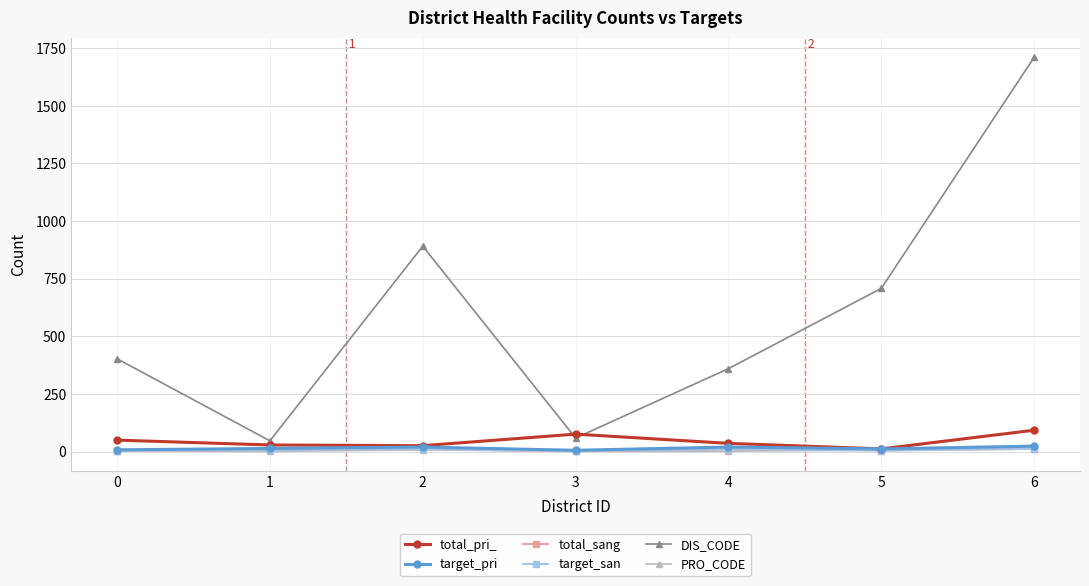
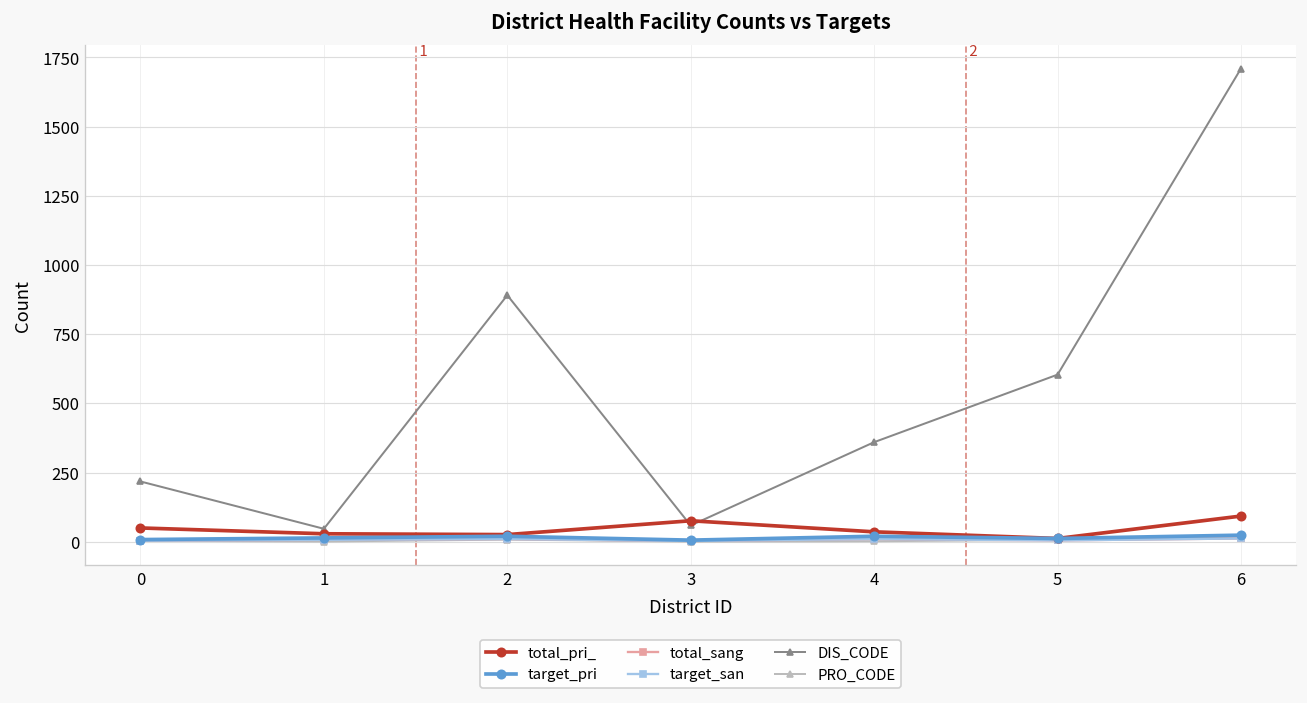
DIS_CODE, 0: 400 -> 220
DIS_CODE, 5: 710 -> 600
